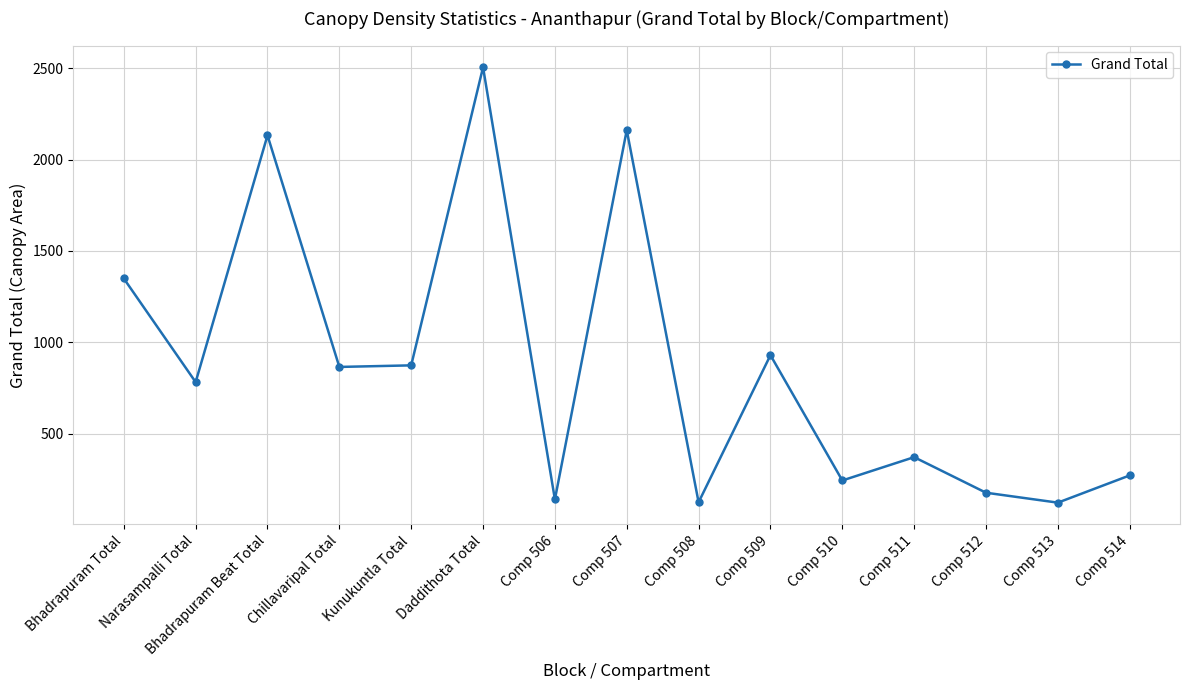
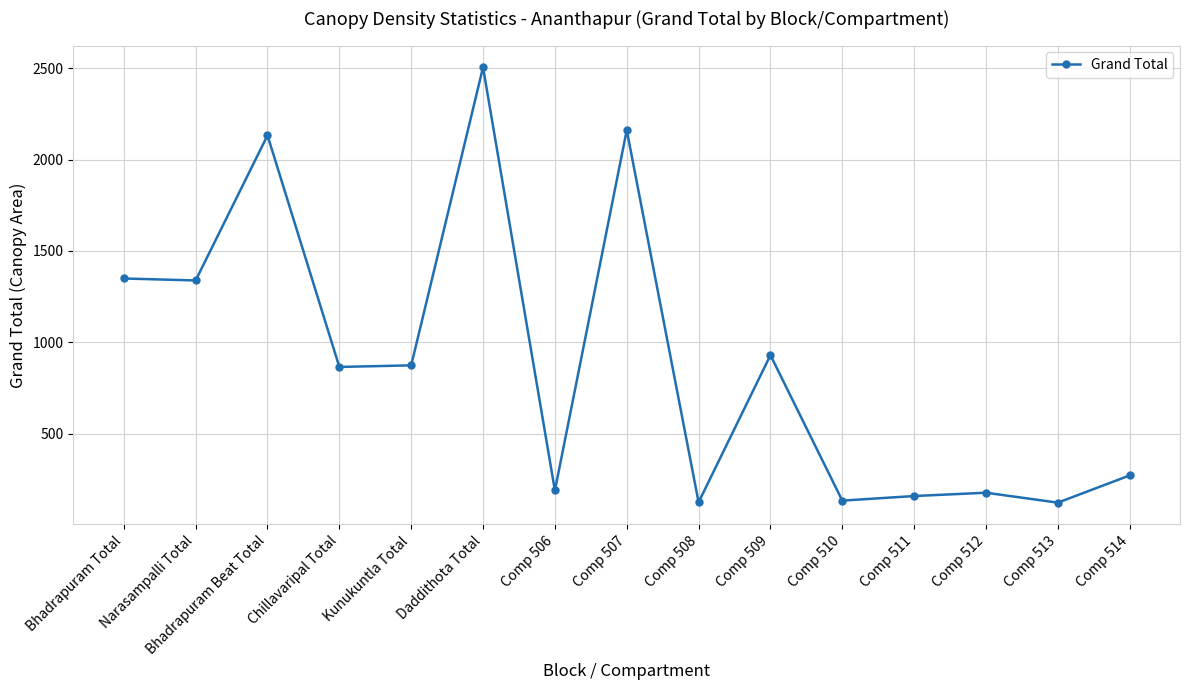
Narasampalli Total: 780 -> 1340
Comp 506: 140 -> 190
Comp 510: 240 -> 130
Comp 511: 370 -> 160
